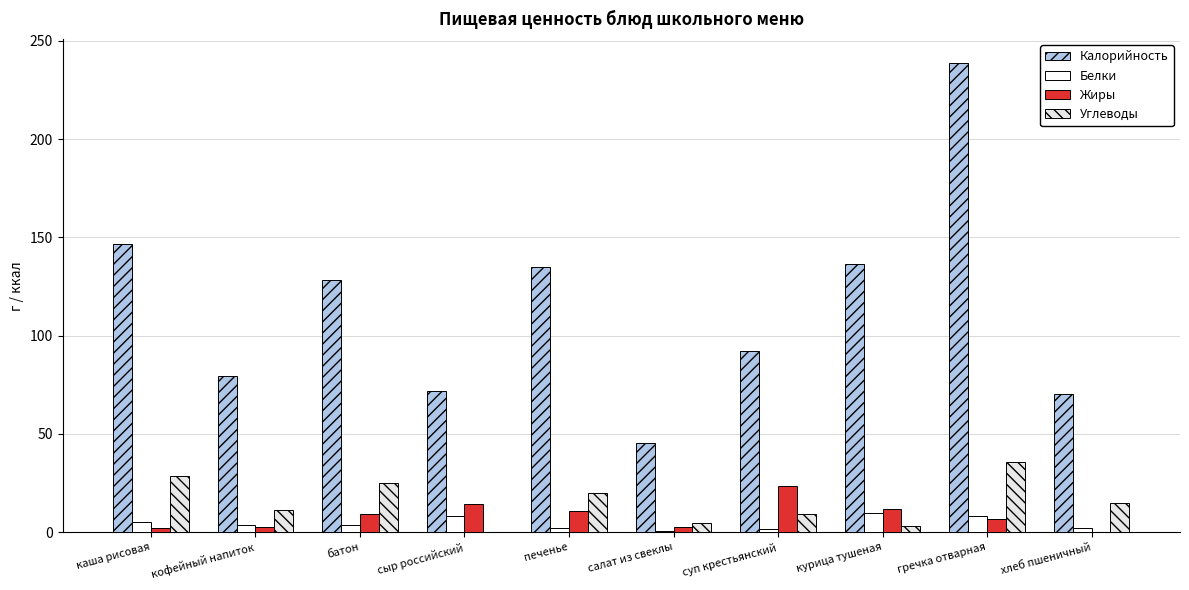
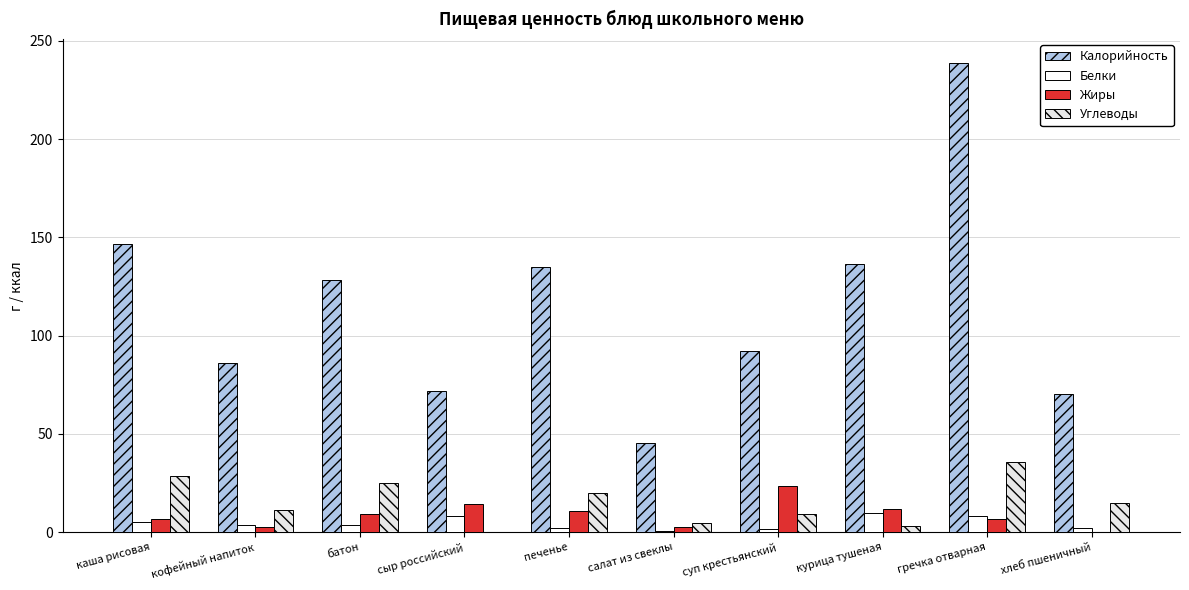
Жиры, каша рисовая: 2 -> 7
Калорийность, кофейный напиток: 80 -> 86
